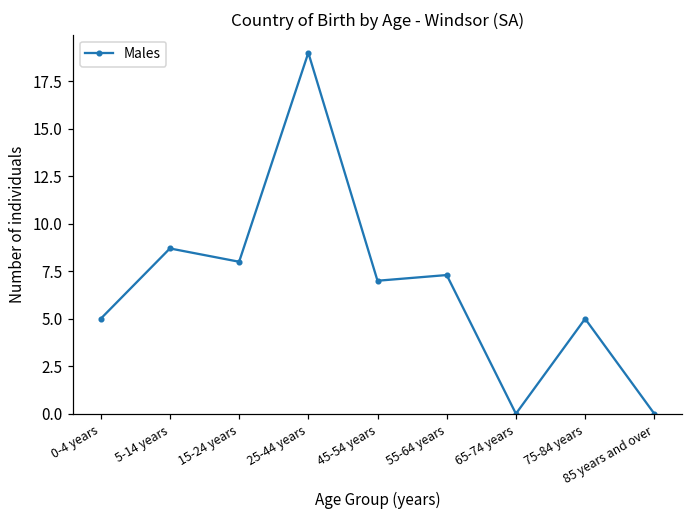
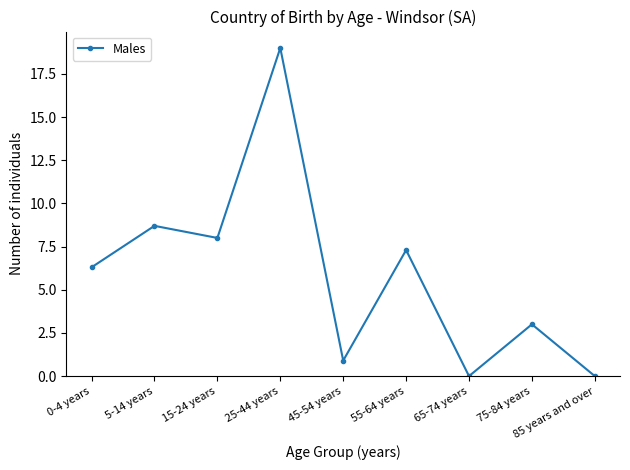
0-4 years: 5.0 -> 6.3
45-54 years: 7.0 -> 0.9
75-84 years: 5 -> 3
